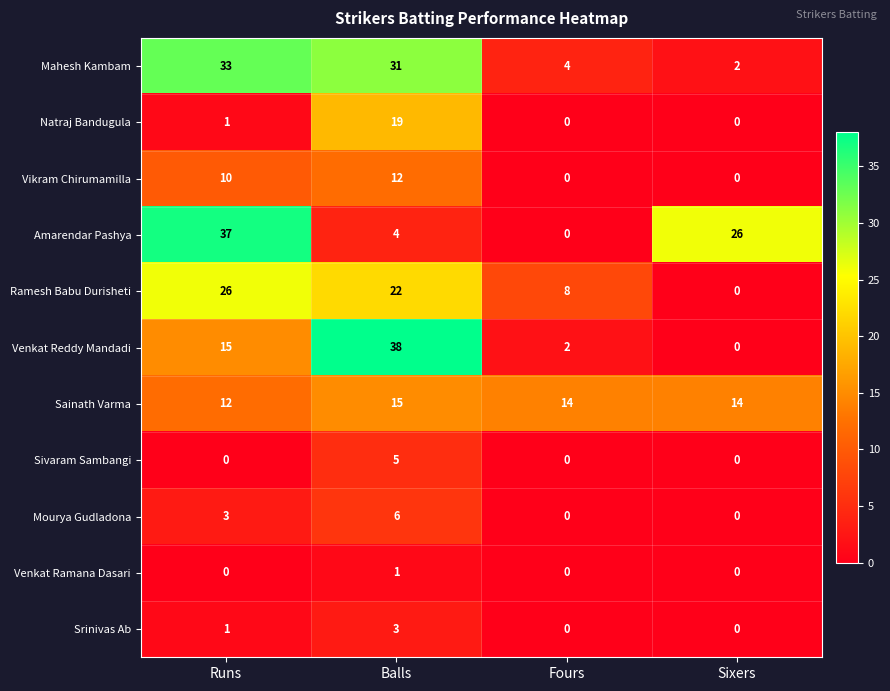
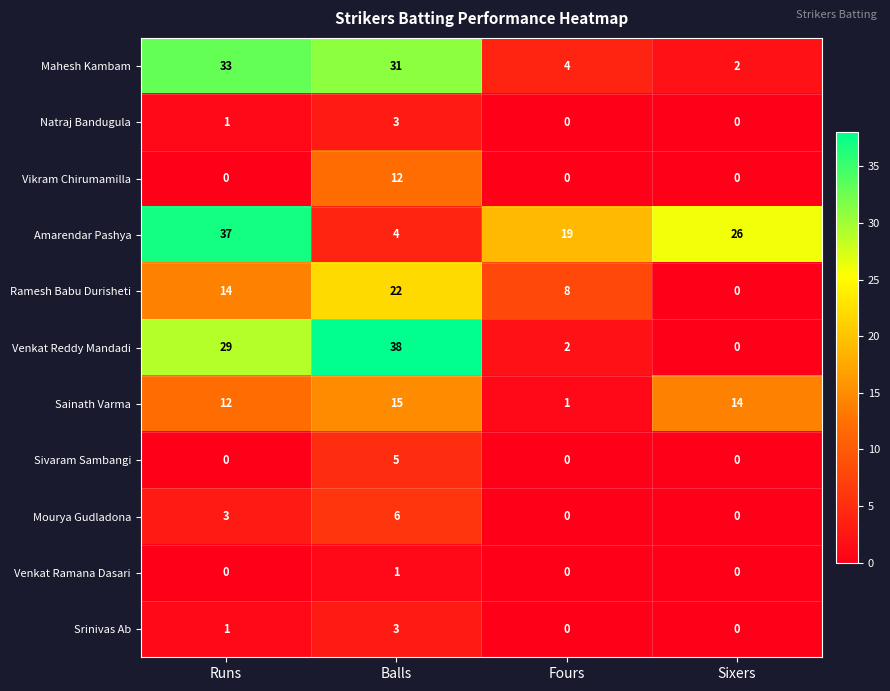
Natraj Bandugula, Balls: 19 -> 3
Vikram Chirumamilla, Runs: 10 -> 0
Amarendar Pashya, Fours: 0 -> 19
Ramesh Babu Durisheti, Runs: 26 -> 14
Venkat Reddy Mandadi, Runs: 15 -> 29
Sainath Varma, Fours: 14 -> 1
